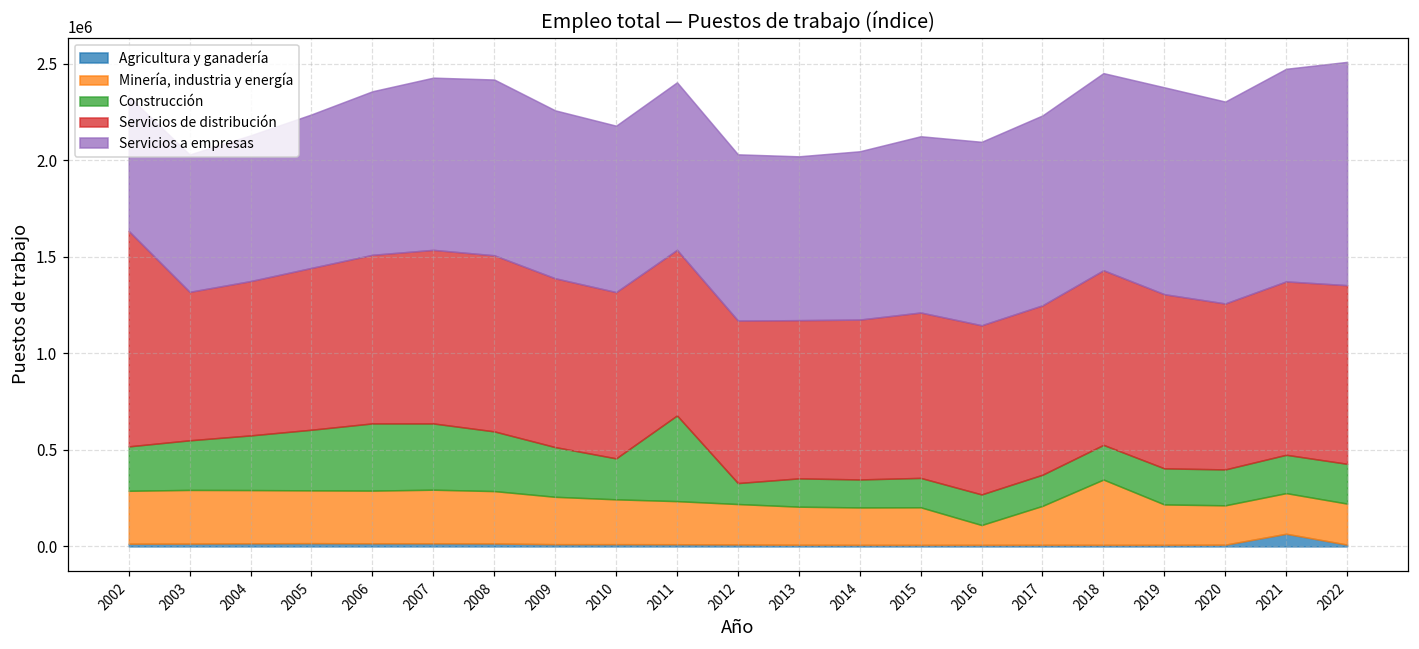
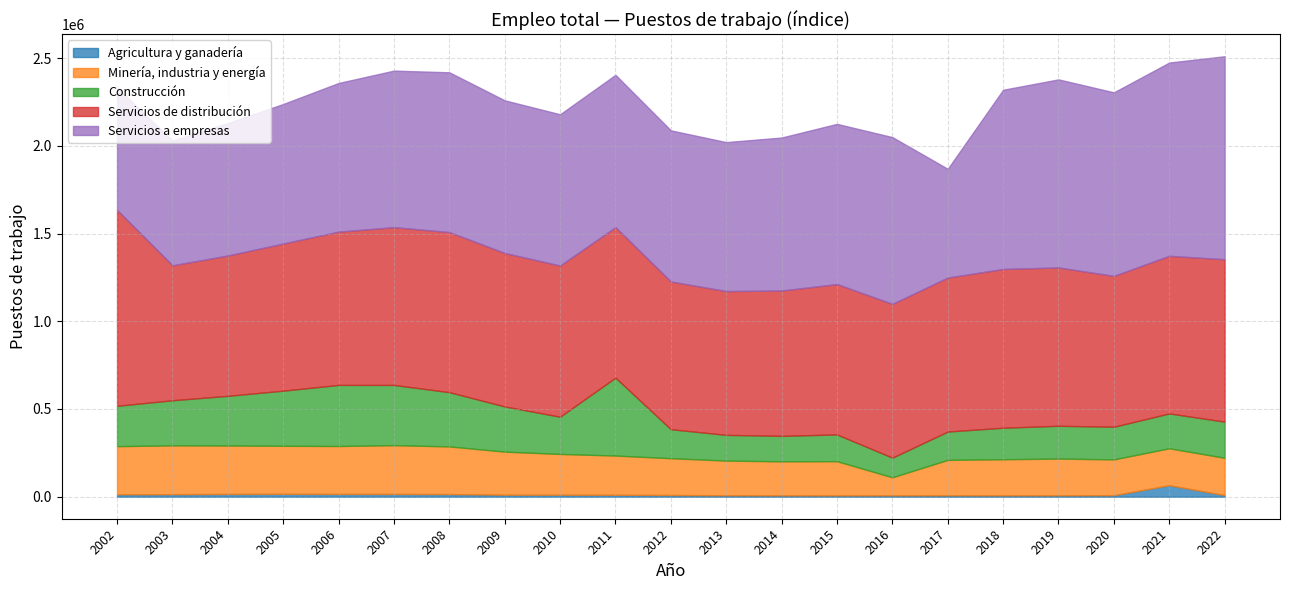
Construcción, 2012: 110000 -> 170000
Construcción, 2016: 160000 -> 110000
Servicios a empresas, 2017: 980000 -> 620000
Minería, industria y energía, 2018: 340000 -> 210000
